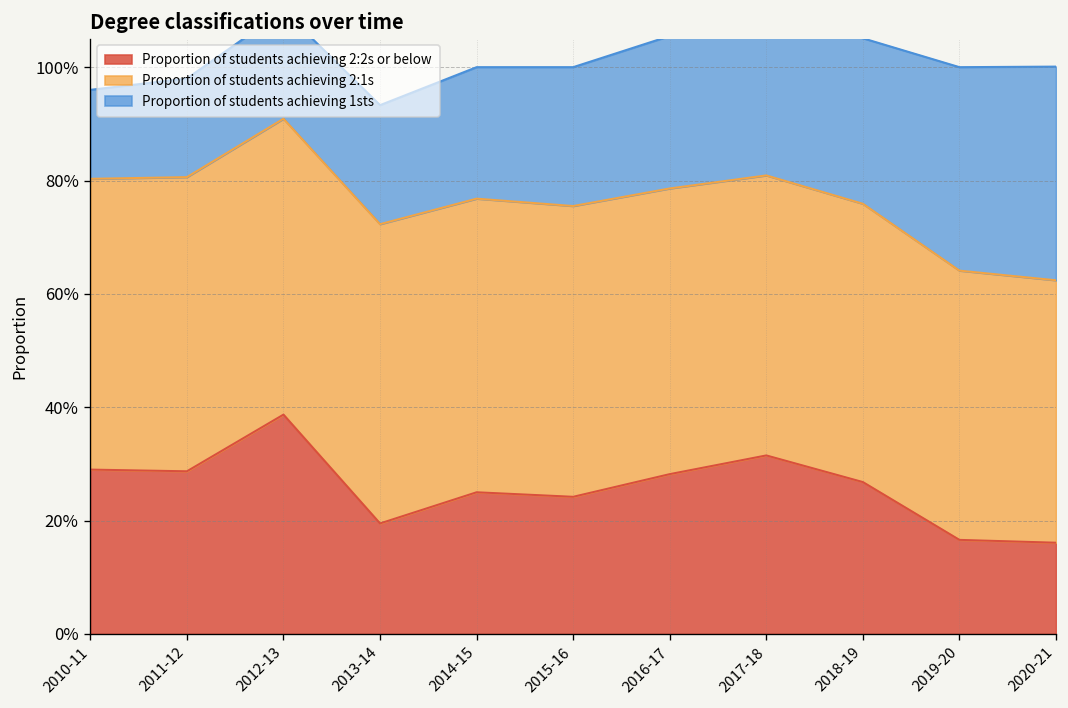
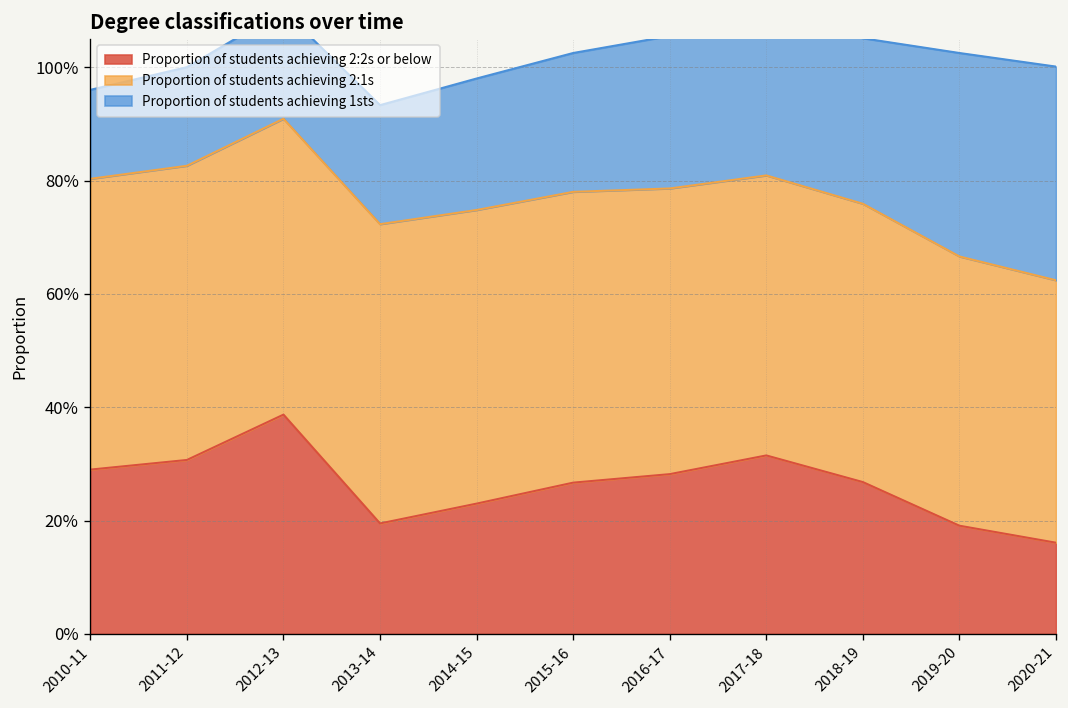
Proportion of students achieving 2:2s or below, 2011-12: 29% -> 31%
Proportion of students achieving 2:2s or below, 2014-15: 25% -> 23%
Proportion of students achieving 2:2s or below, 2015-16: 24% -> 27%
Proportion of students achieving 2:2s or below, 2019-20: 17% -> 19%
